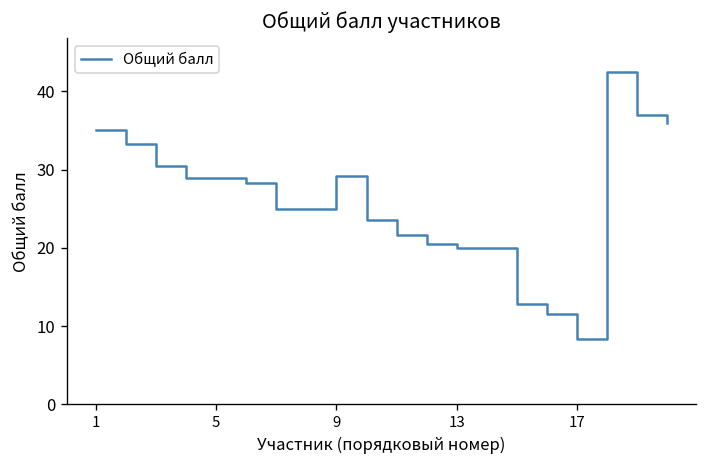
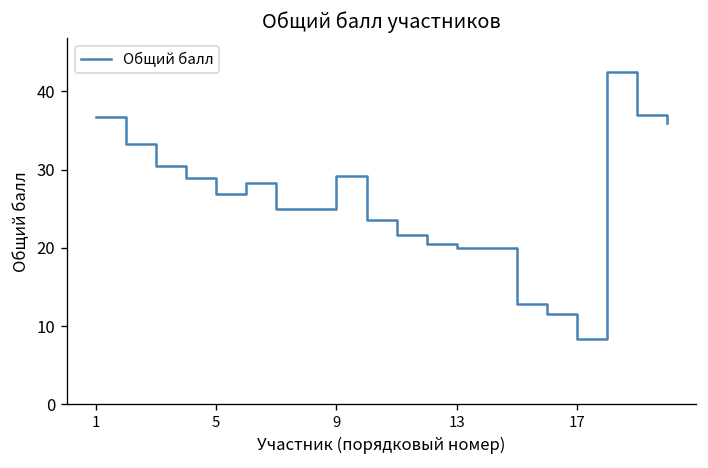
1: 35 -> 37
5: 29 -> 27
